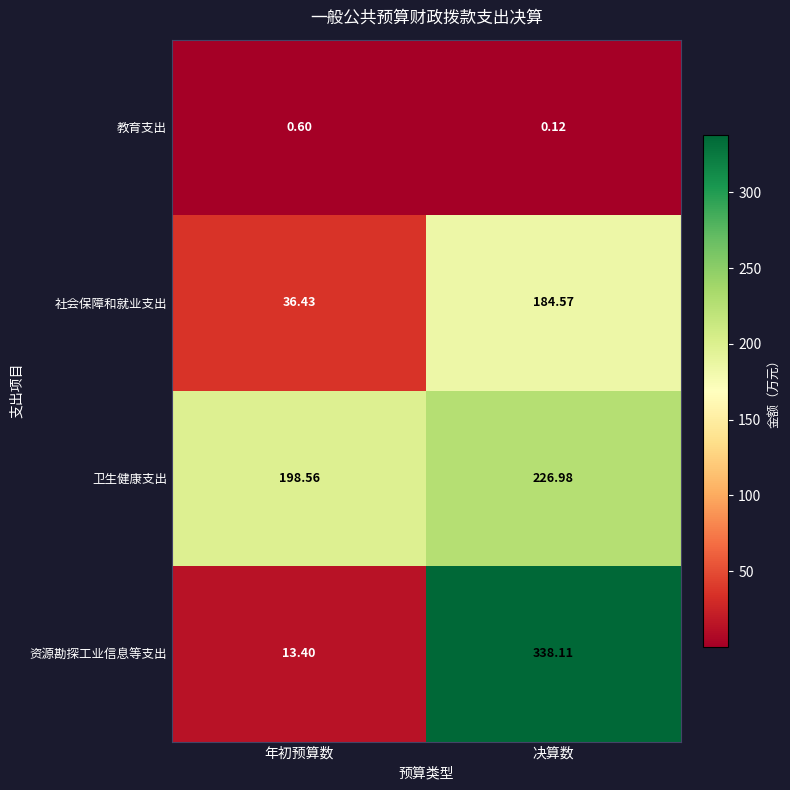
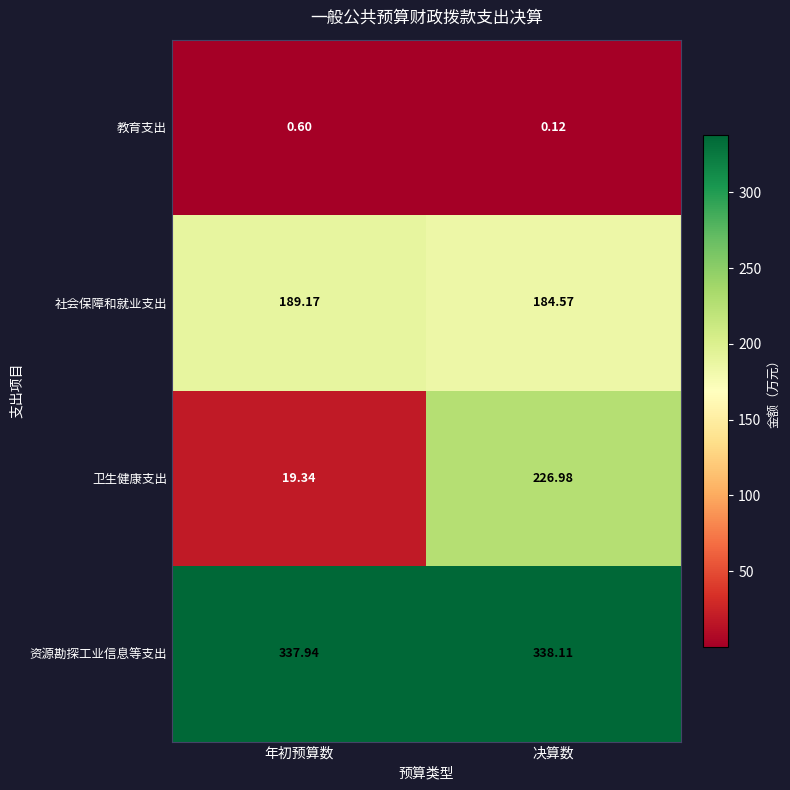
社会保障和就业支出, 年初预算数: 36.43 -> 189.17
卫生健康支出, 年初预算数: 198.56 -> 19.34
资源勘探工业信息等支出, 年初预算数: 13.40 -> 337.94
